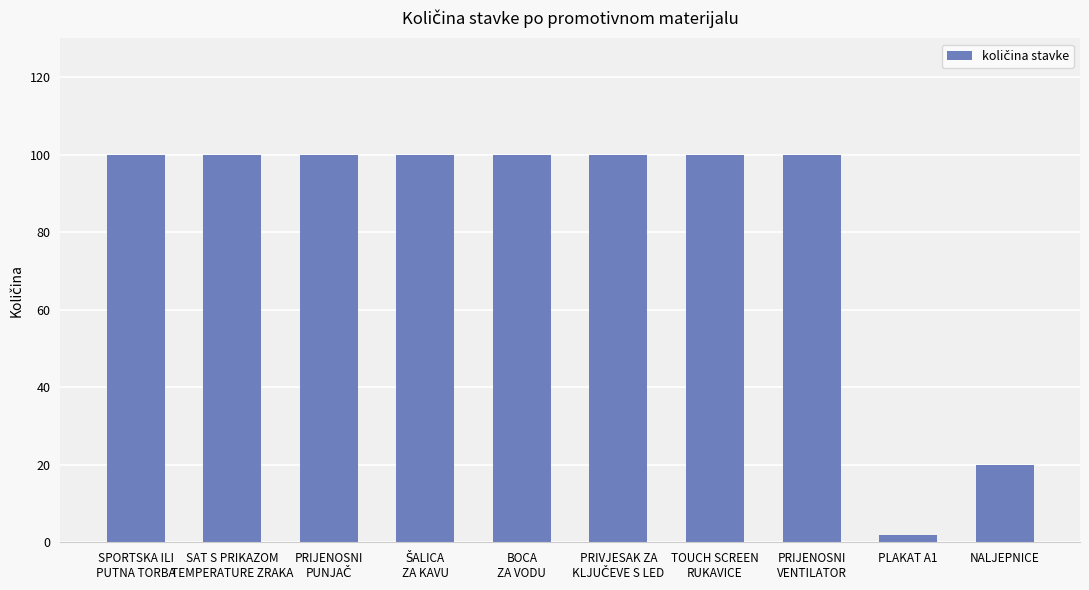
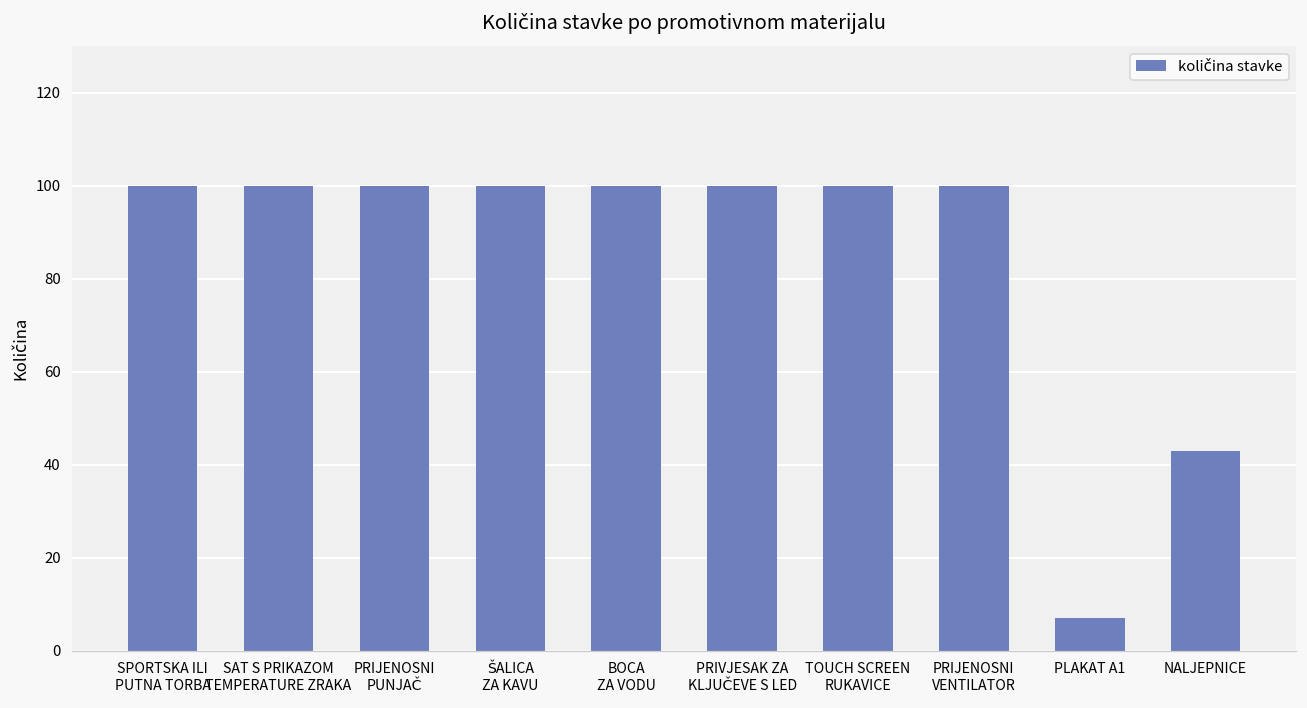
PLAKAT A1: 2 -> 7
NALJEPNICE: 20 -> 43
